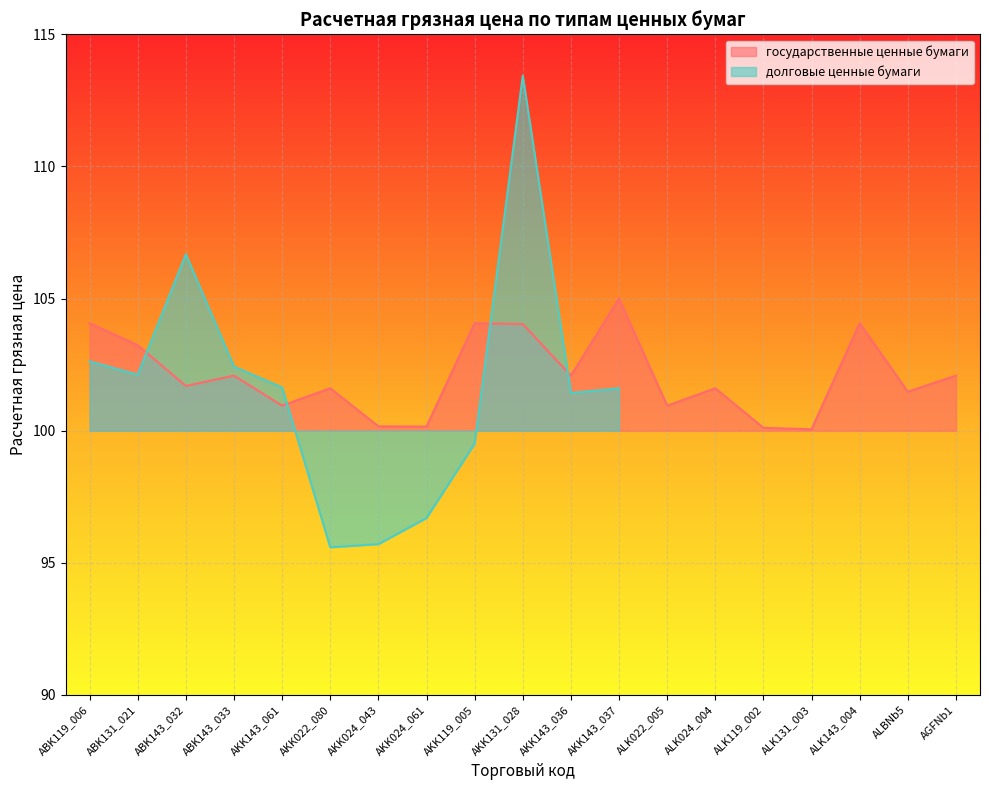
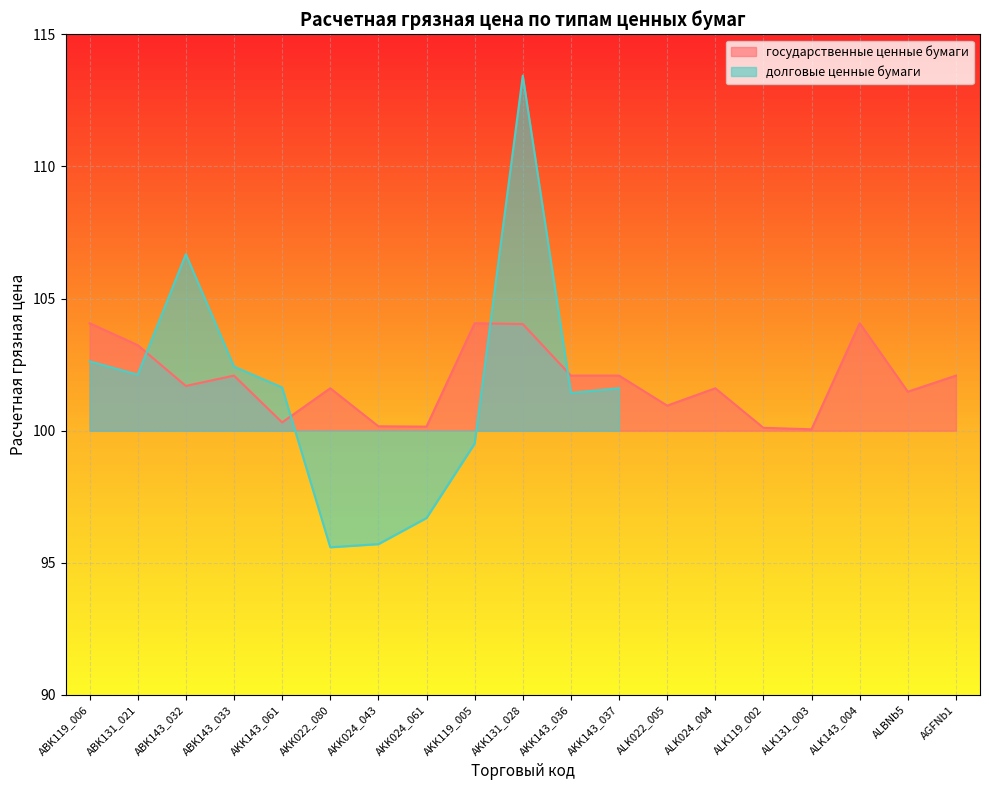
государственные ценные бумаги, AKK143_061: 100.9 -> 100.3
государственные ценные бумаги, AKK143_037: 105.0 -> 102.1
